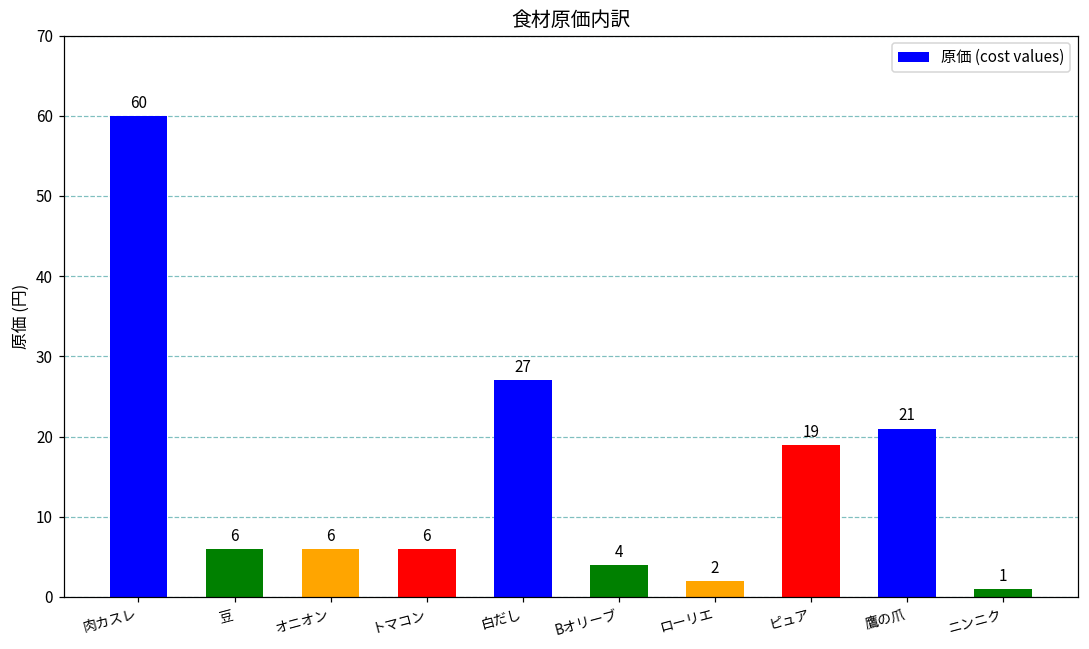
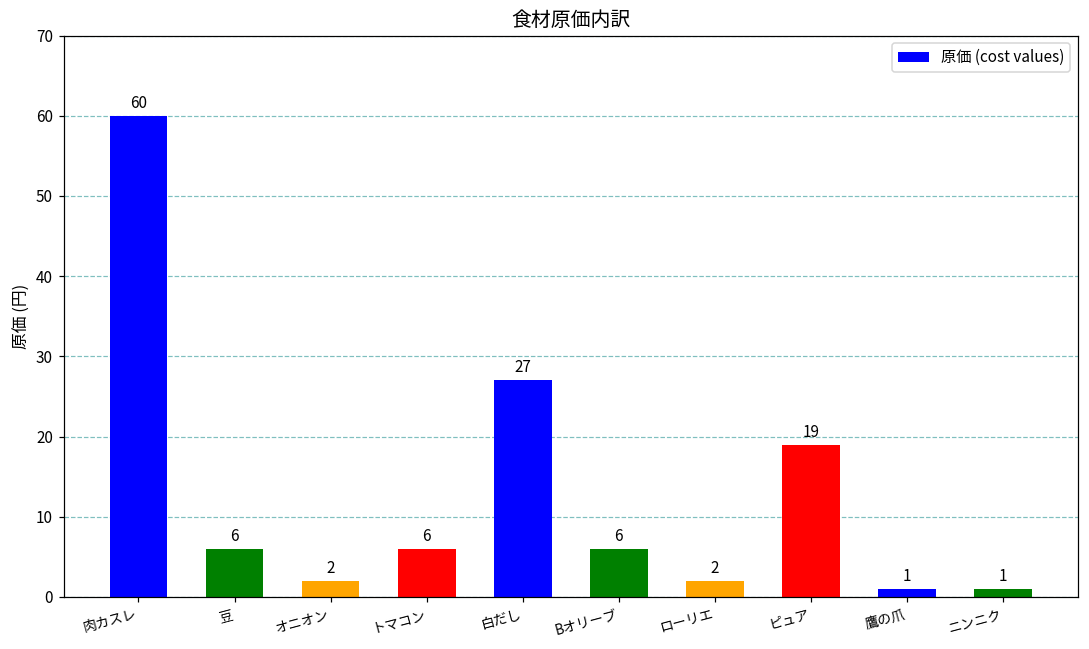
オニオン: 6 -> 2
Bオリーブ: 4 -> 6
鷹の爪: 21 -> 1
